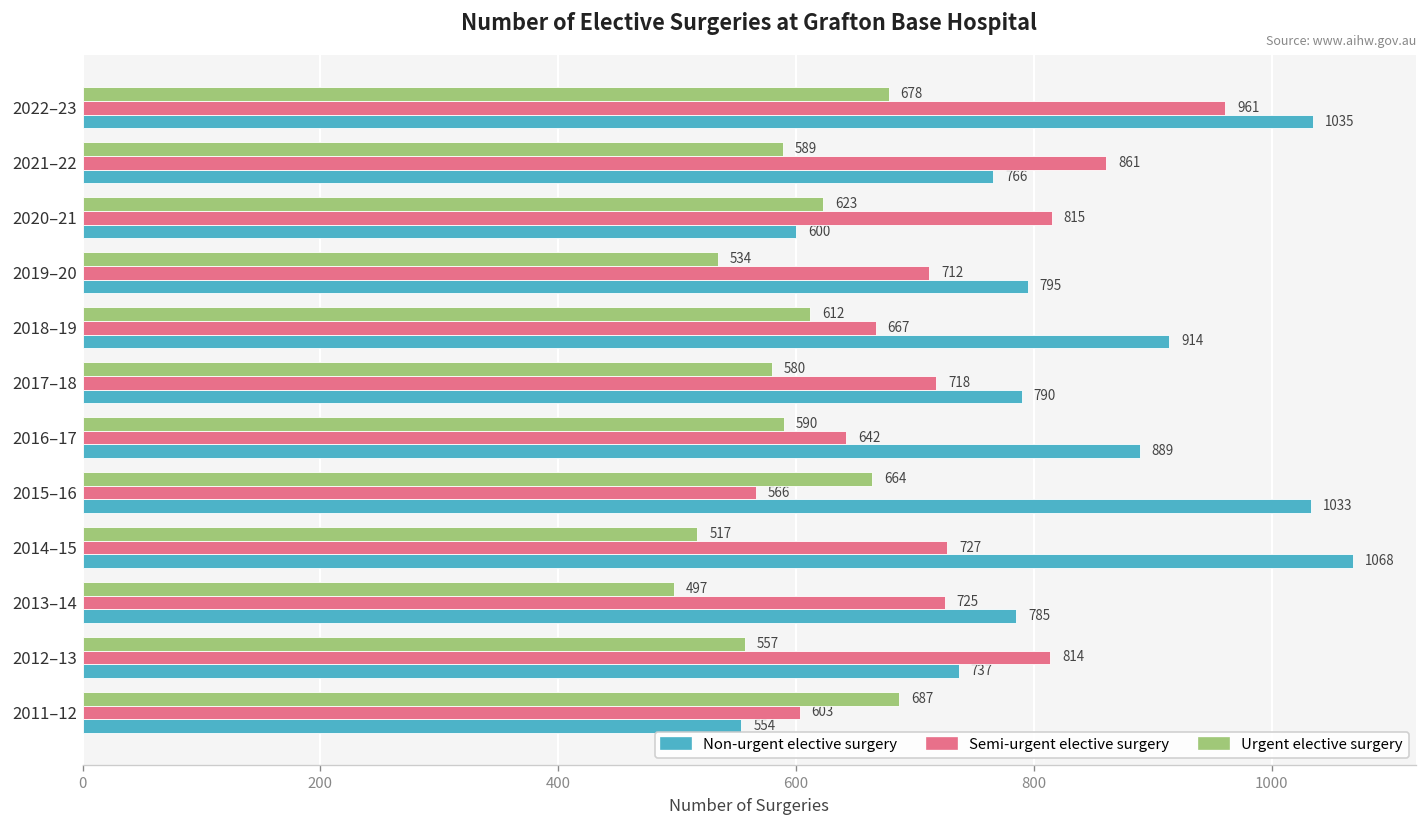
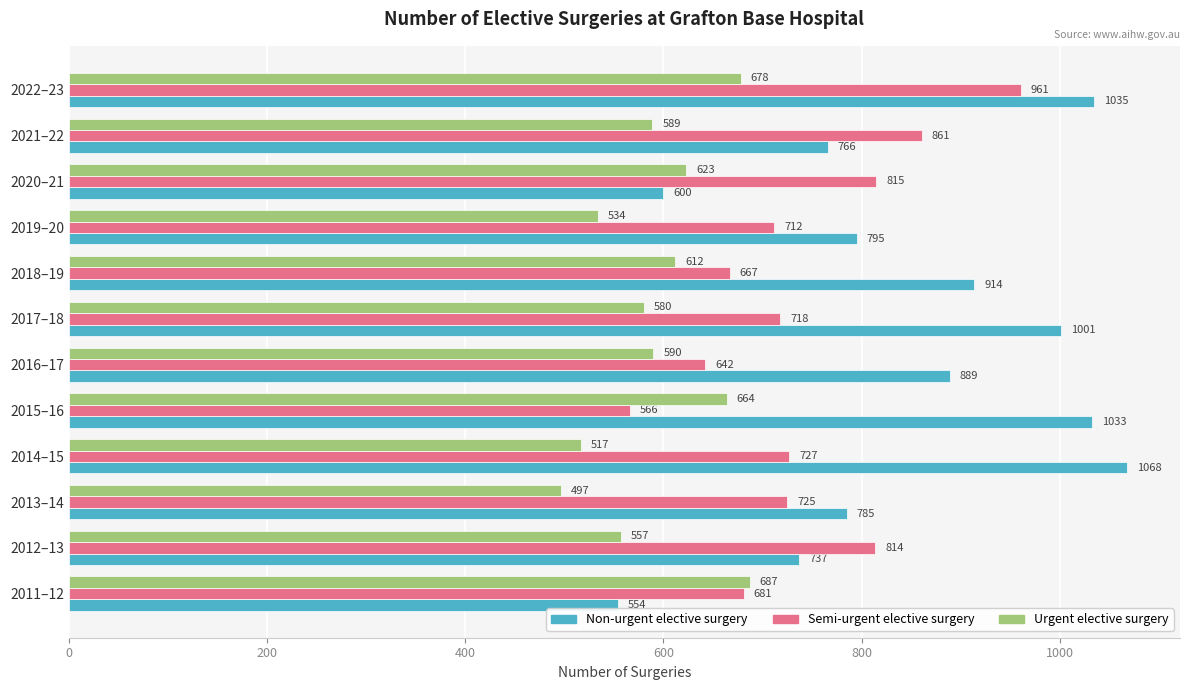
Non-urgent elective surgery, 2017–18: 790 -> 1001
Semi-urgent elective surgery, 2011–12: 603 -> 681
